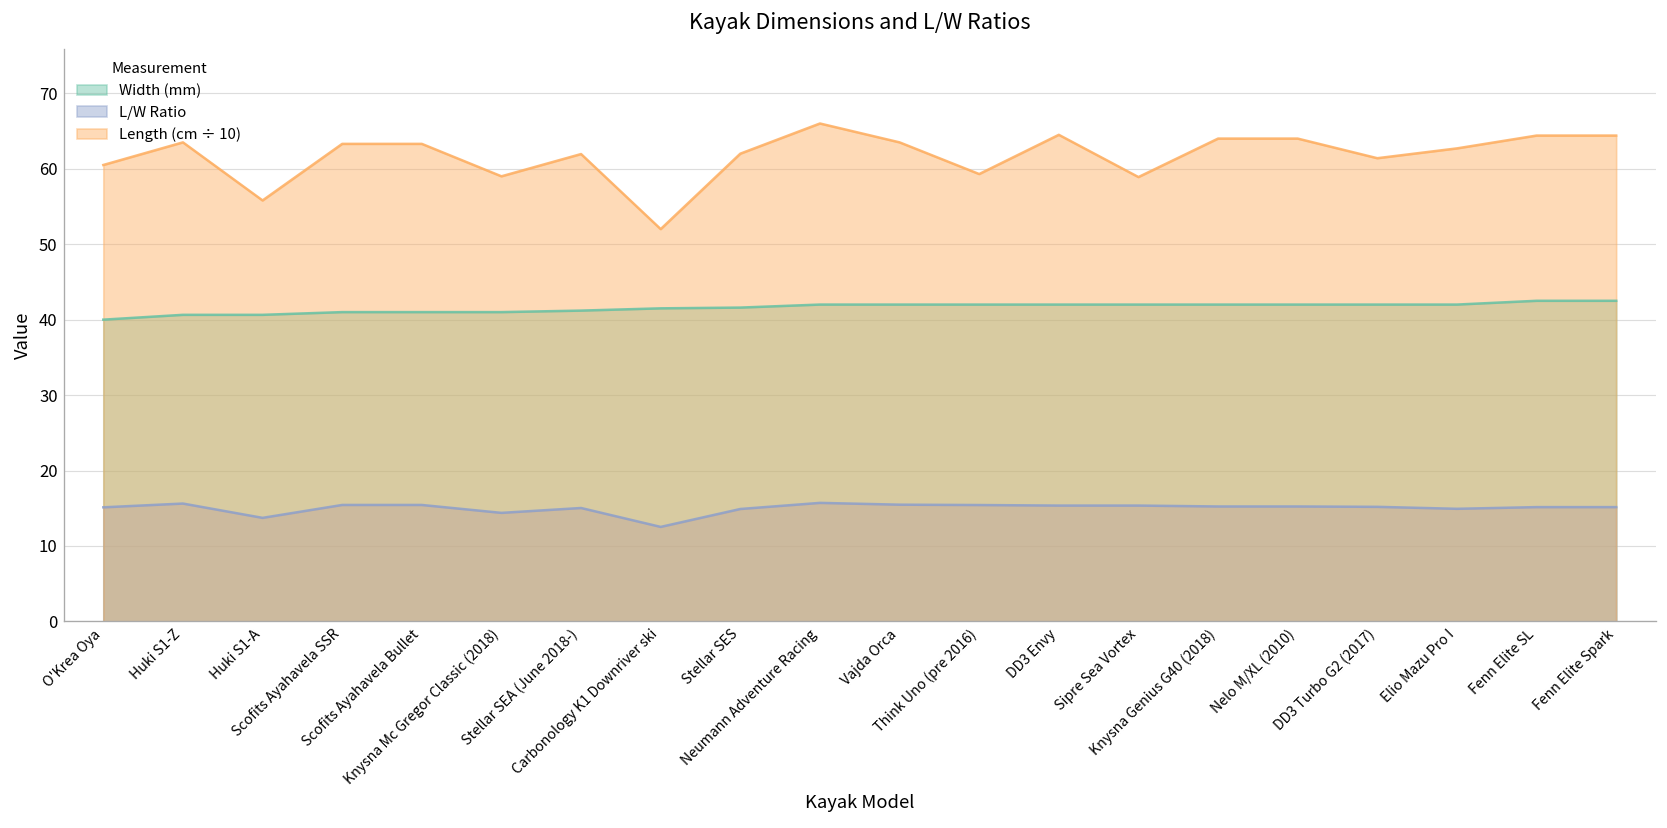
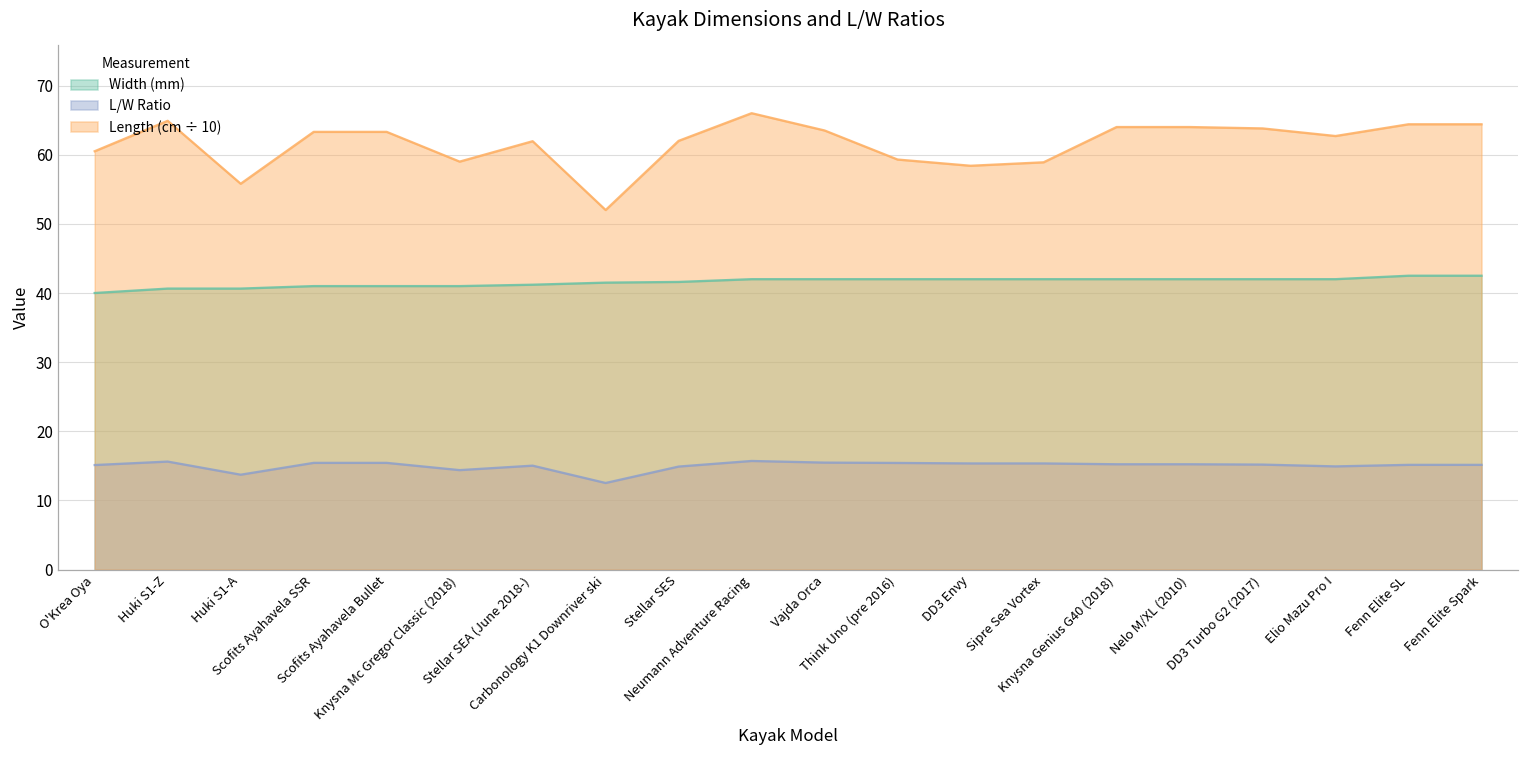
Length (cm ÷ 10), Huki S1-Z: 64 -> 65
Length (cm ÷ 10), DD3 Envy: 65 -> 58
Length (cm ÷ 10), DD3 Turbo G2 (2017): 61 -> 64
